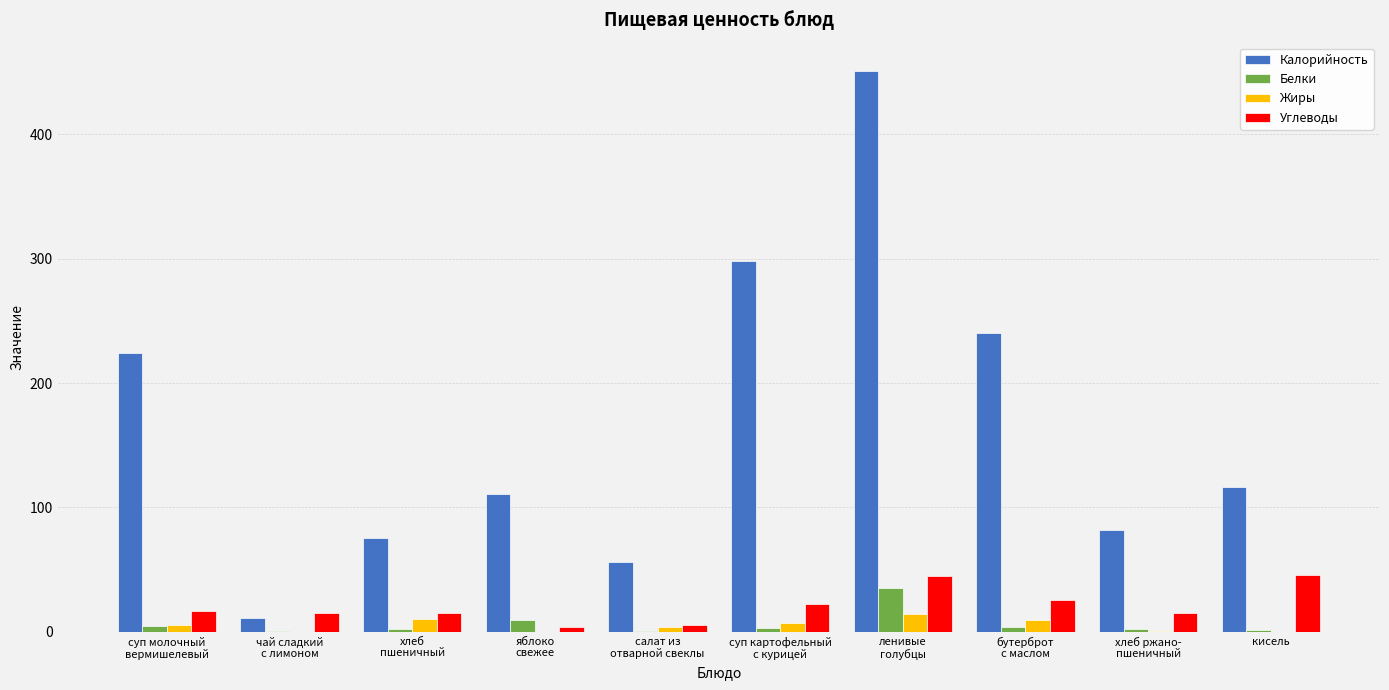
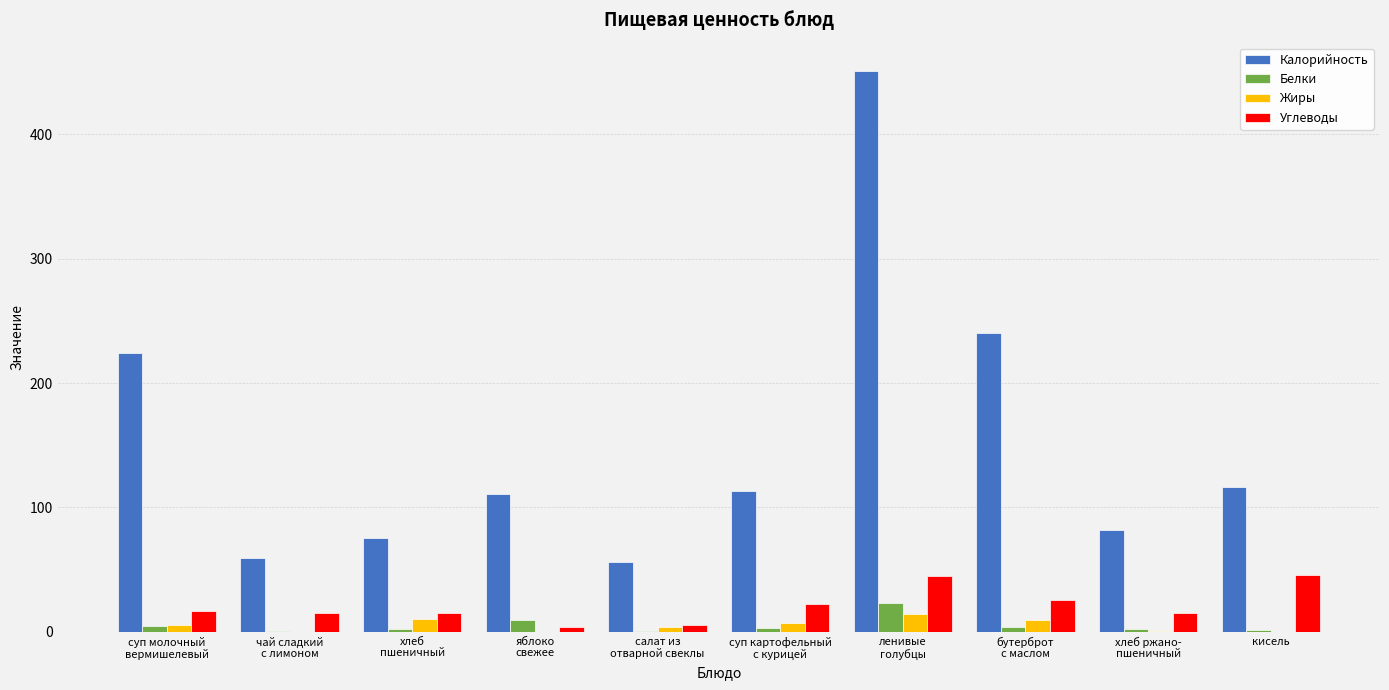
Калорийность, чай сладкий с лимоном: 11 -> 59
Калорийность, суп картофельный с курицей: 298 -> 113
Белки, ленивые голубцы: 35 -> 23
